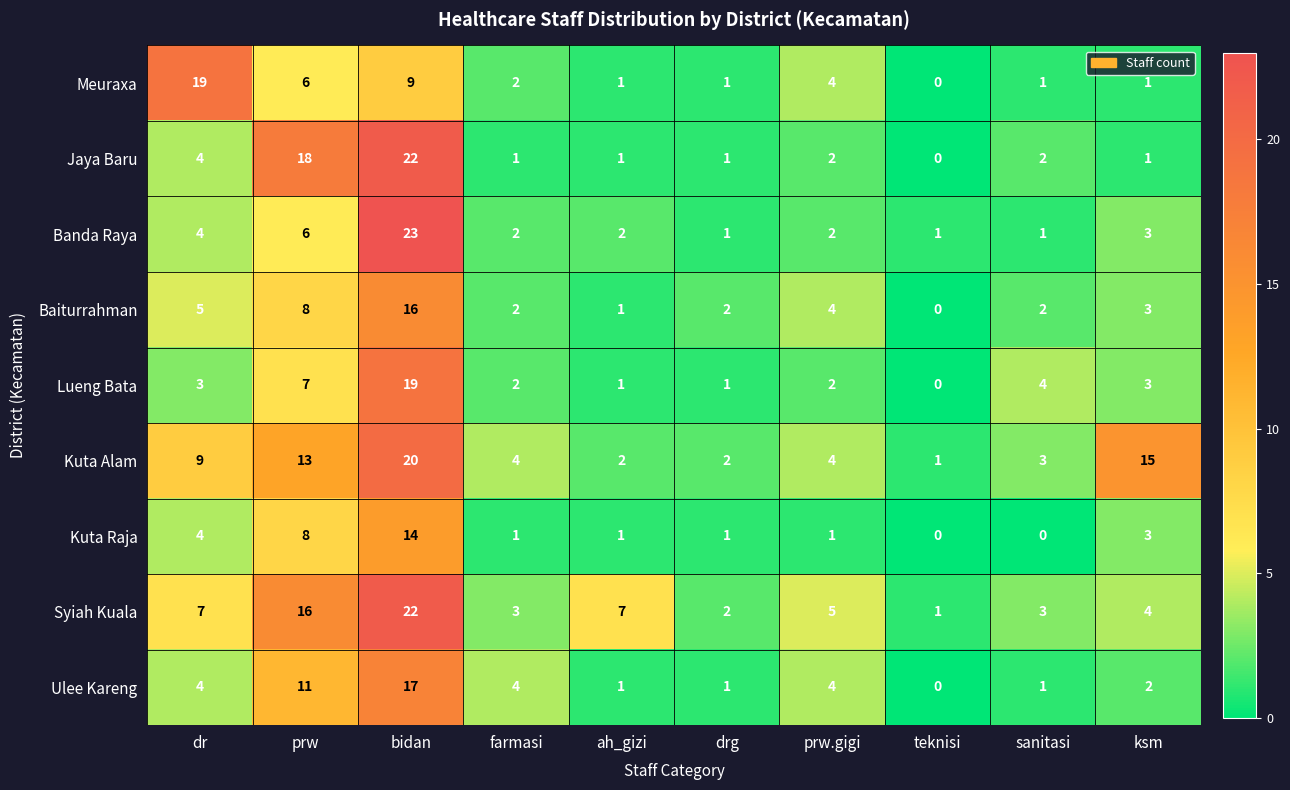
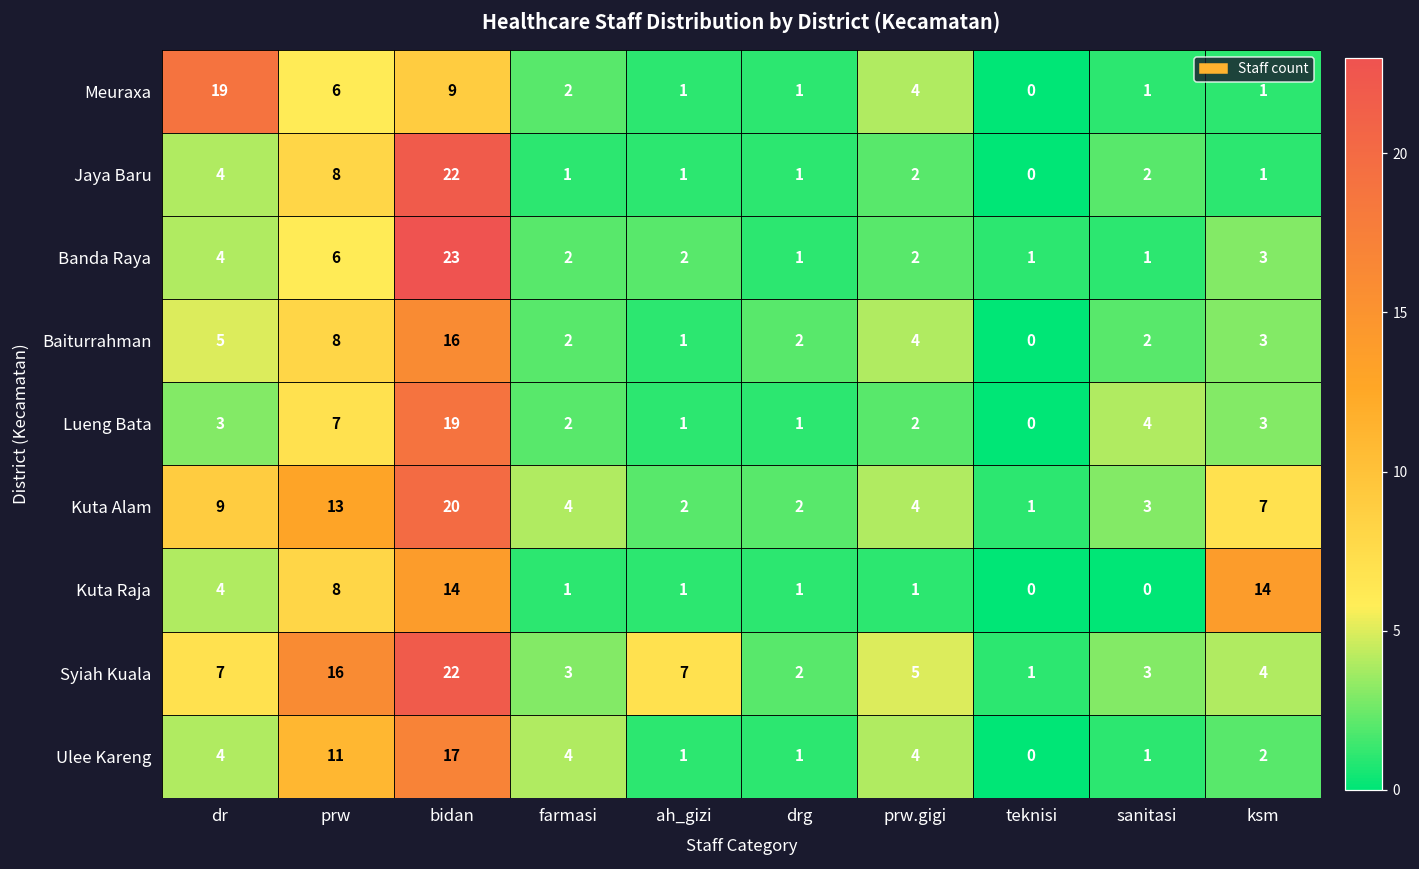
Jaya Baru, prw: 18 -> 8
Kuta Alam, ksm: 15 -> 7
Kuta Raja, ksm: 3 -> 14
